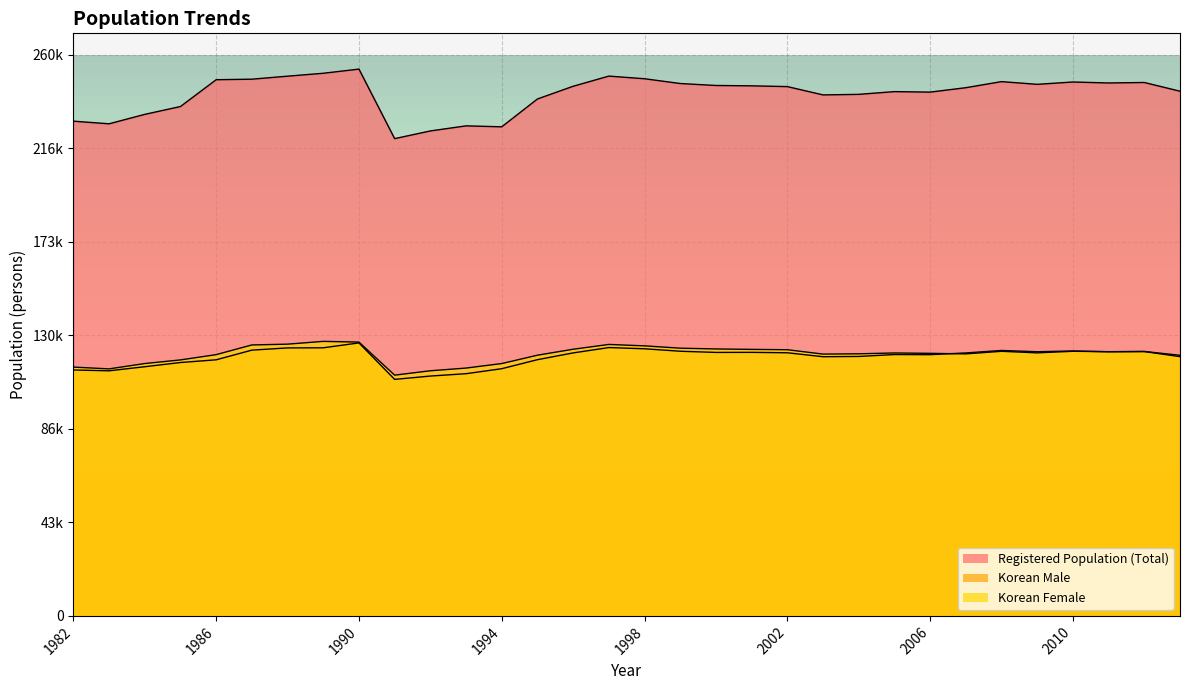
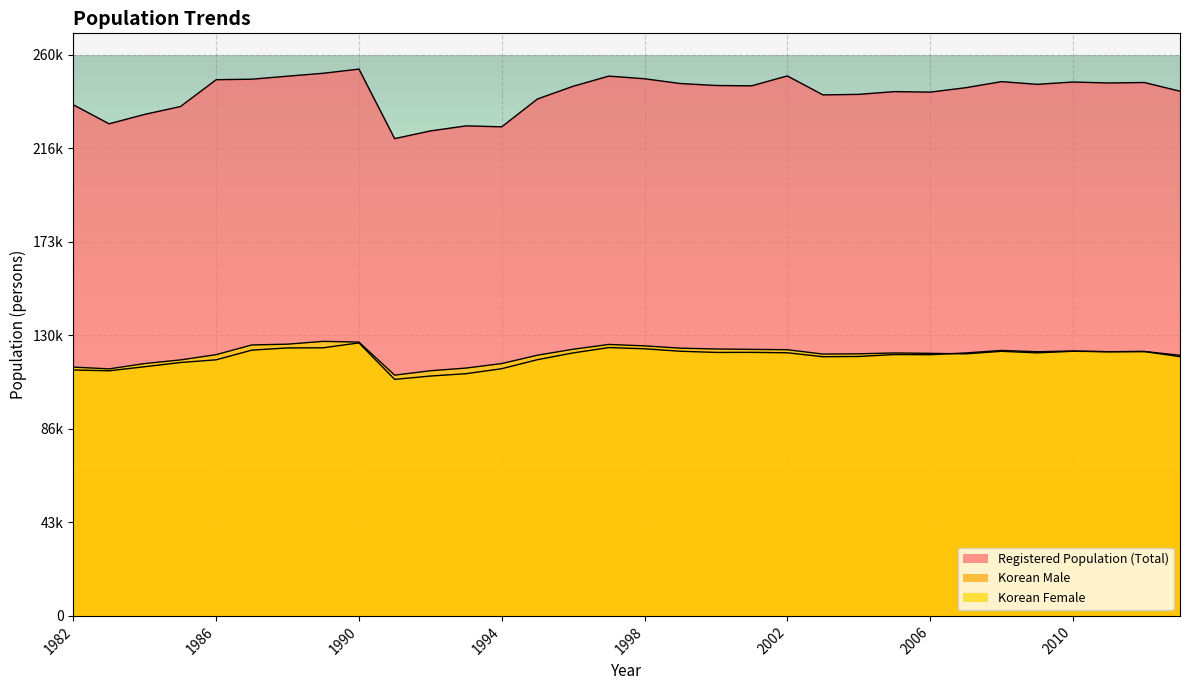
Registered Population (Total), 1982: 229000 -> 237000
Registered Population (Total), 2002: 245000 -> 250000
